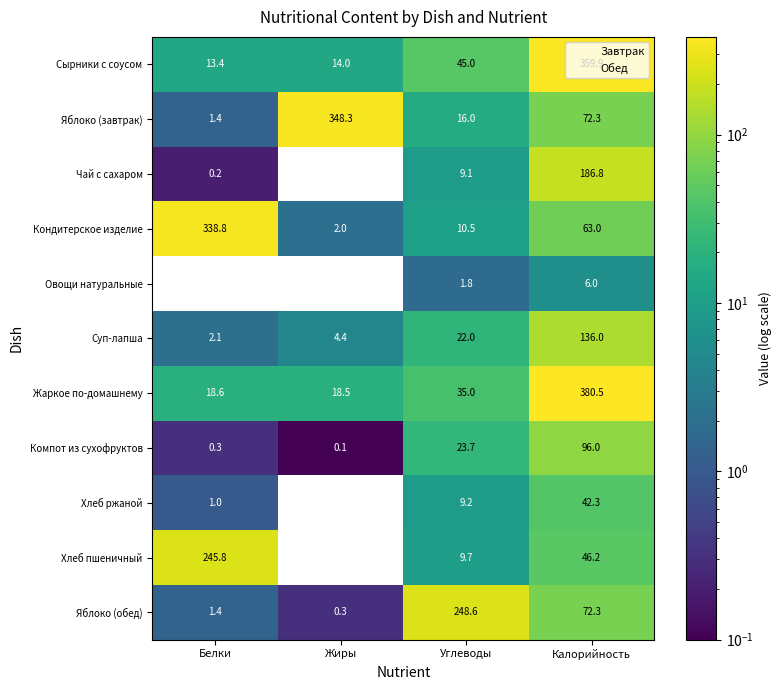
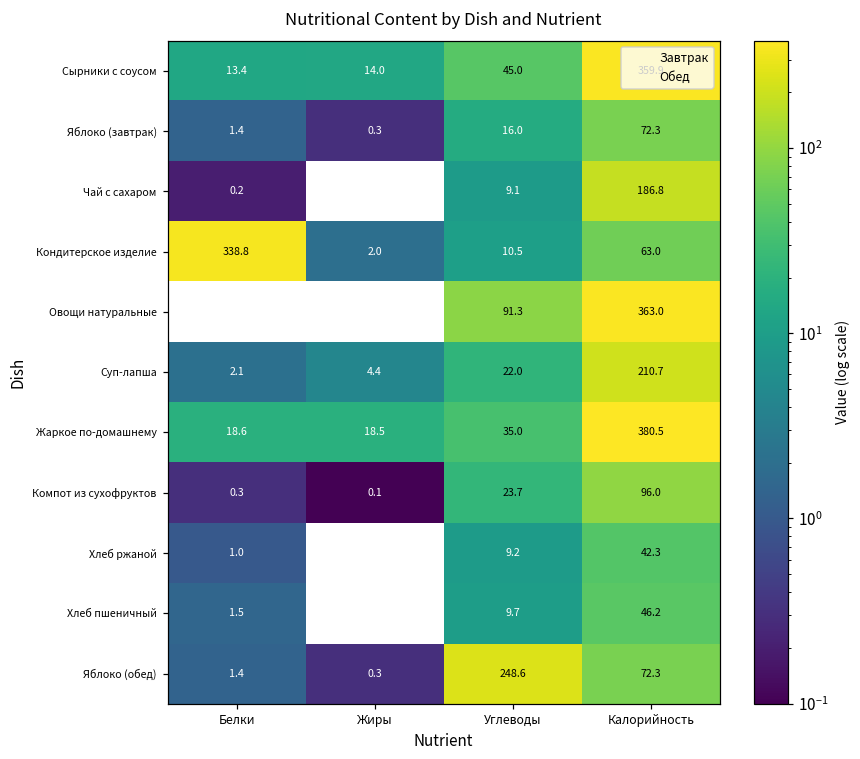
Яблоко (завтрак), Жиры: 348.3 -> 0.3
Овощи натуральные, Углеводы: 1.8 -> 91.3
Овощи натуральные, Калорийность: 6.0 -> 363.0
Суп-лапша, Калорийность: 136.0 -> 210.7
Хлеб пшеничный, Белки: 245.8 -> 1.5
